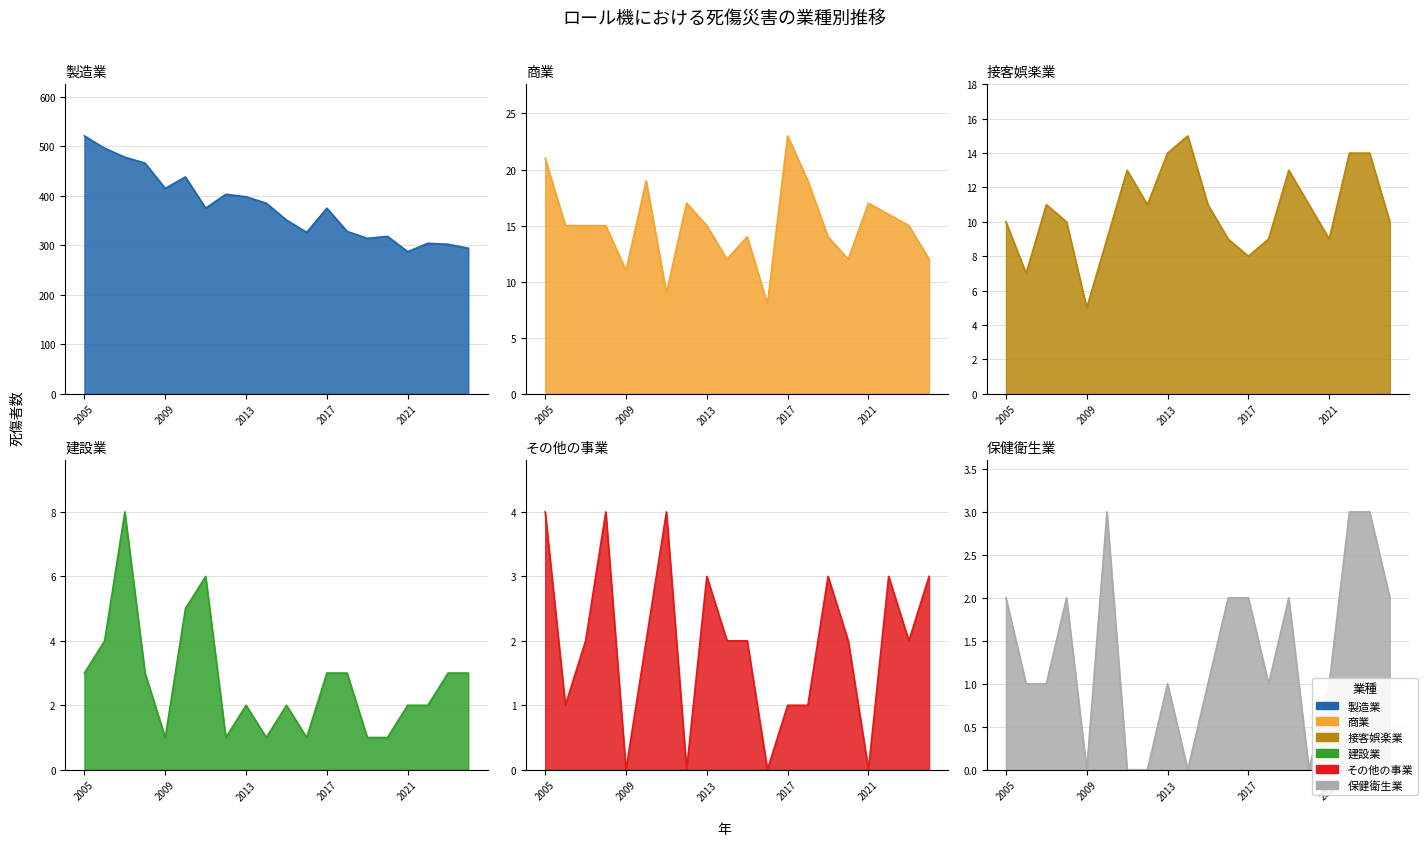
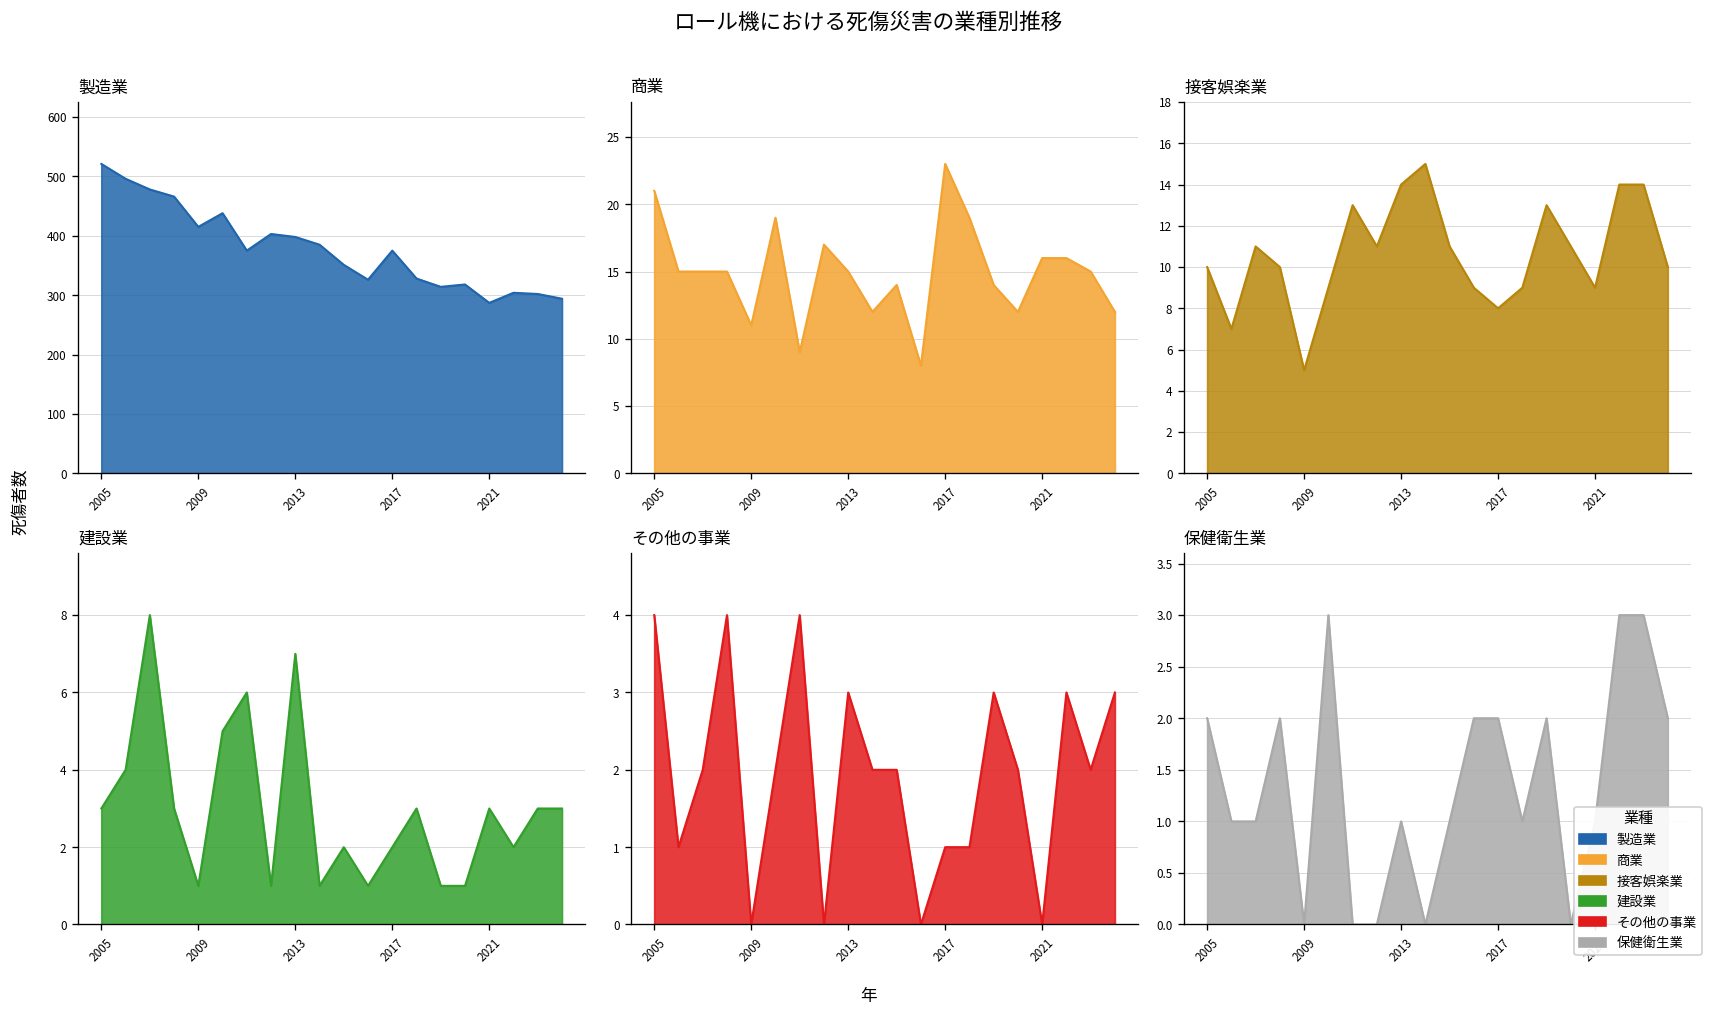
商業, 2021: 17 -> 16
建設業, 2013: 2 -> 7
建設業, 2017: 3 -> 2
建設業, 2021: 2 -> 3
